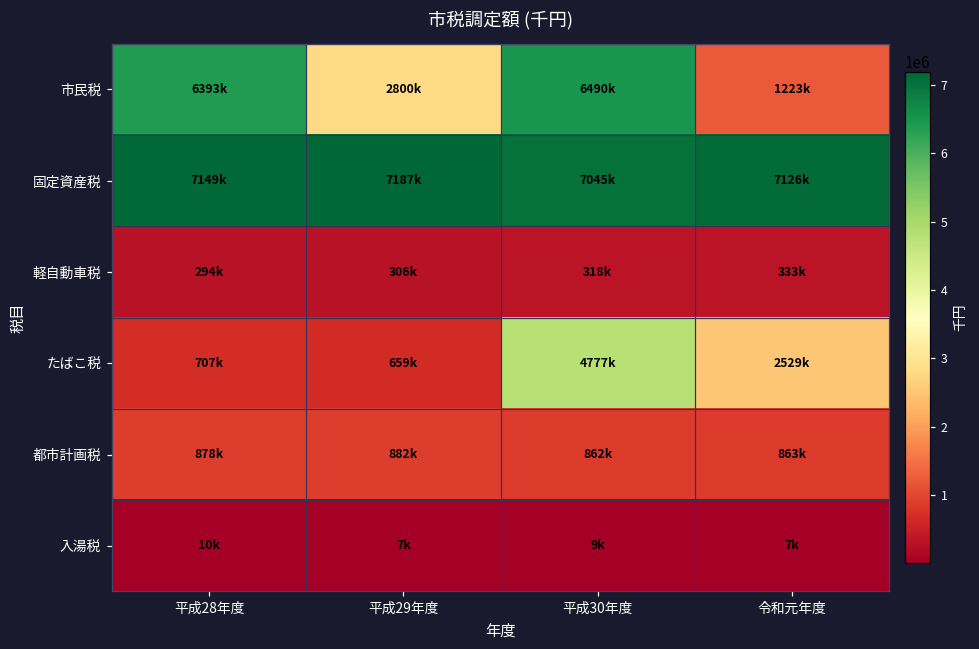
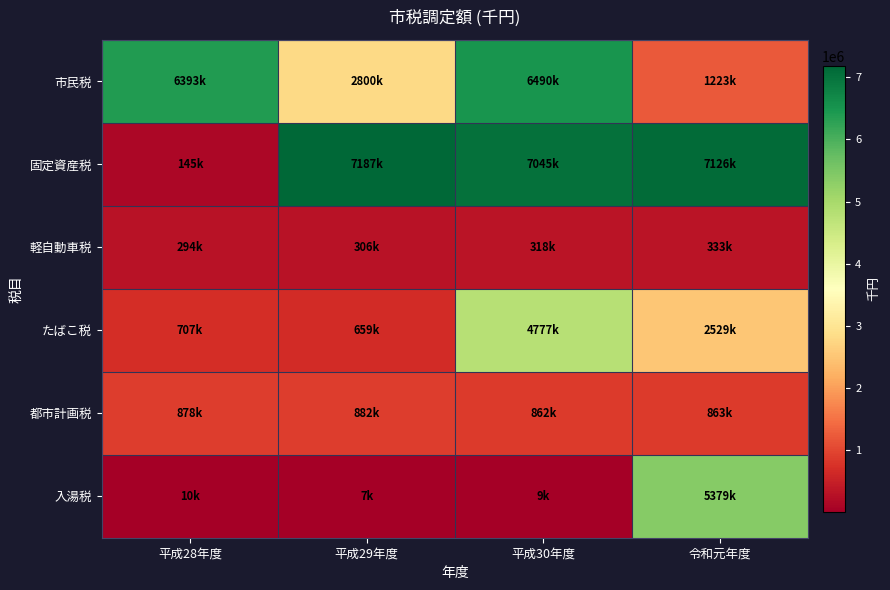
固定資産税, 平成28年度: 7149k -> 145k
入湯税, 令和元年度: 7k -> 5379k
